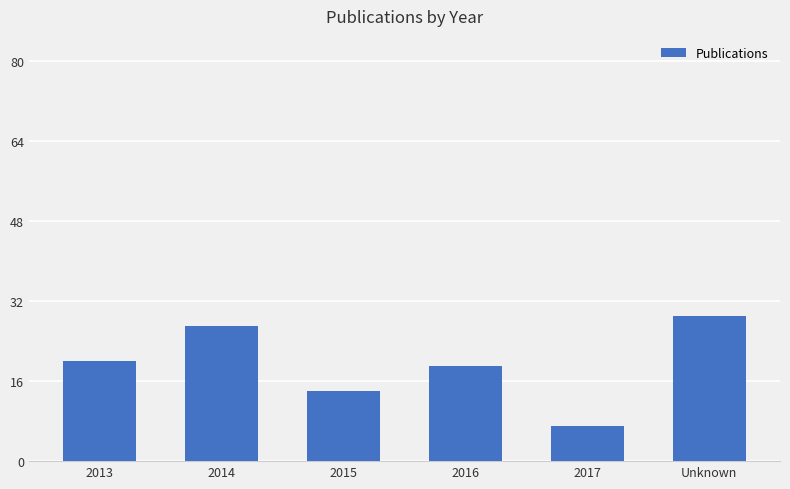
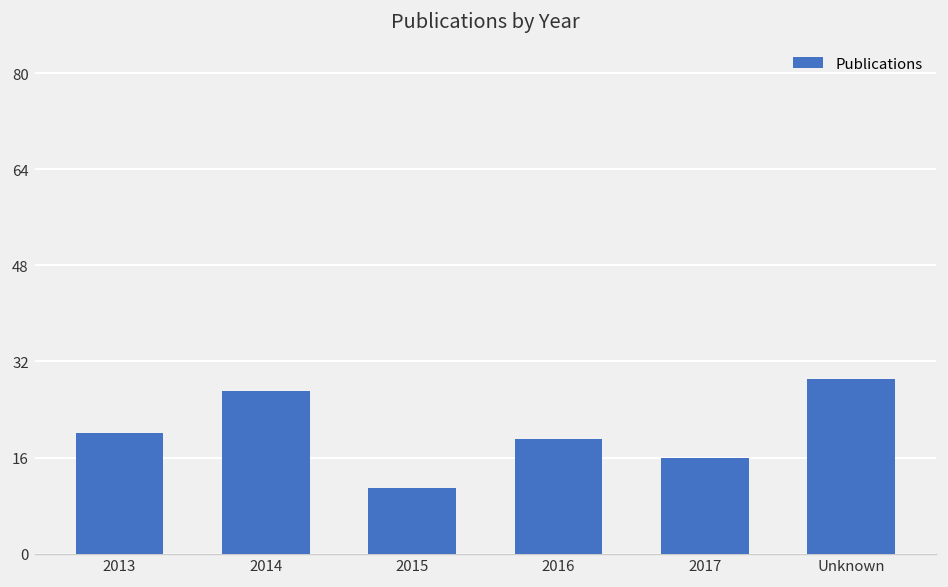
2015: 14 -> 11
2017: 7 -> 16
